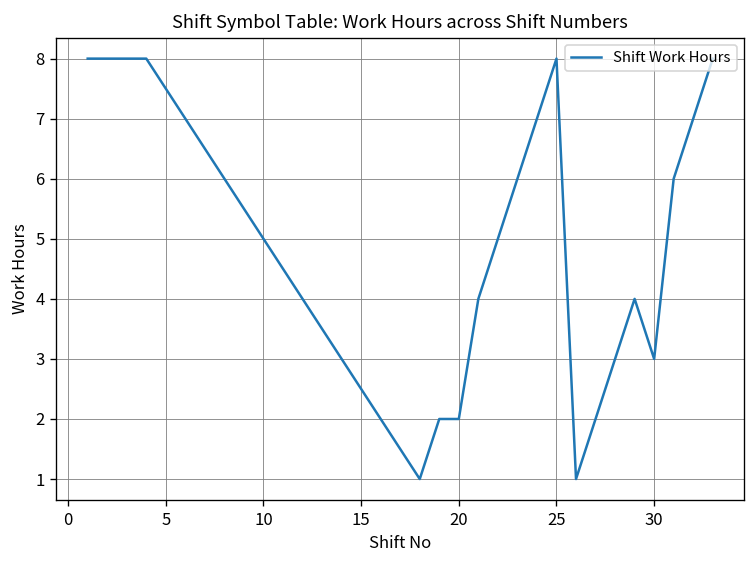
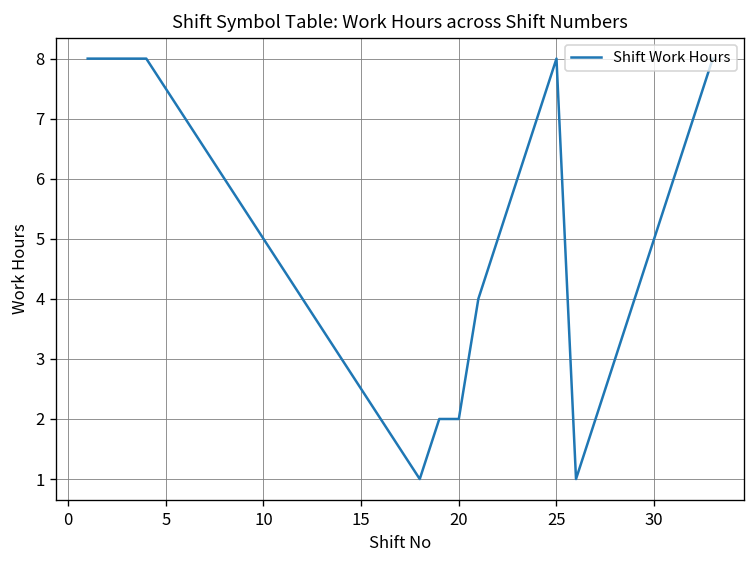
30: 3 -> 5
